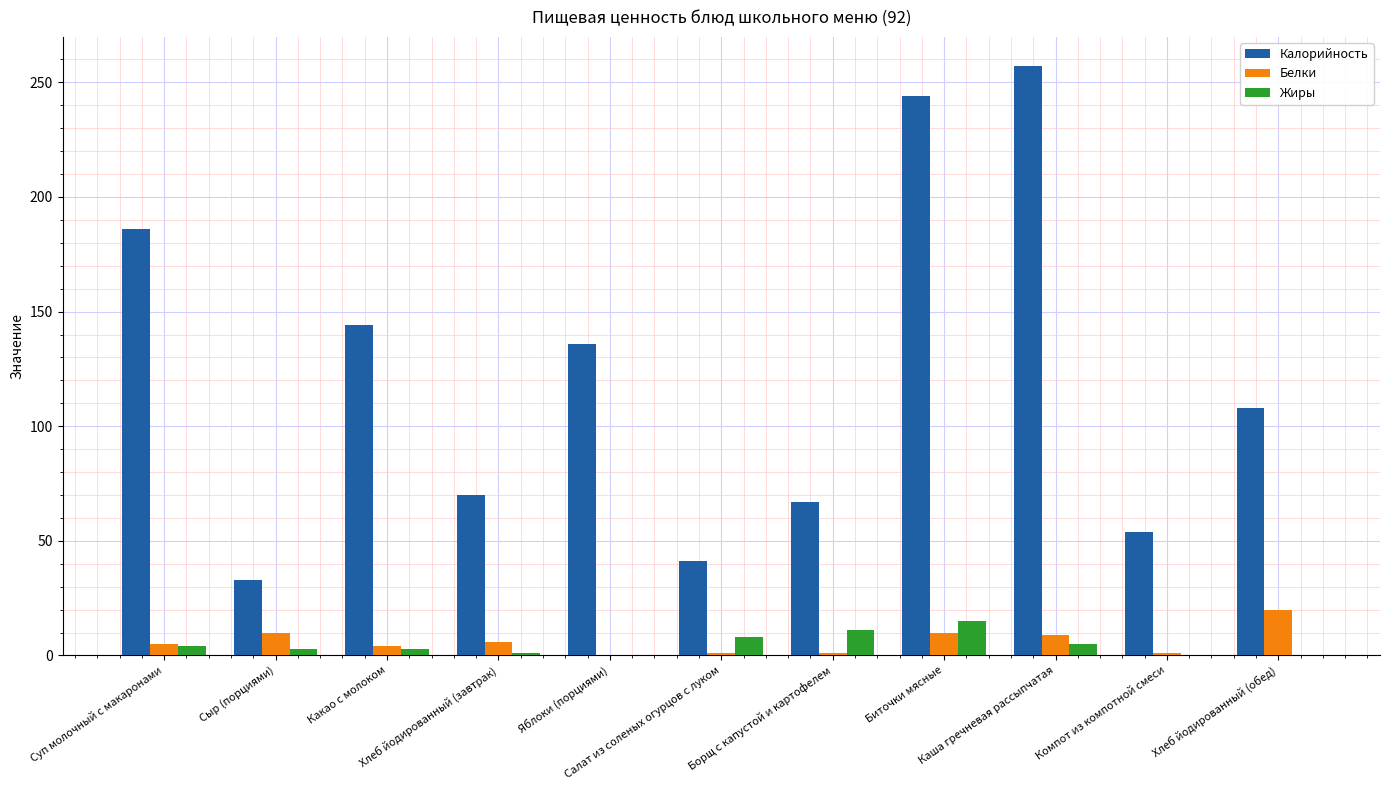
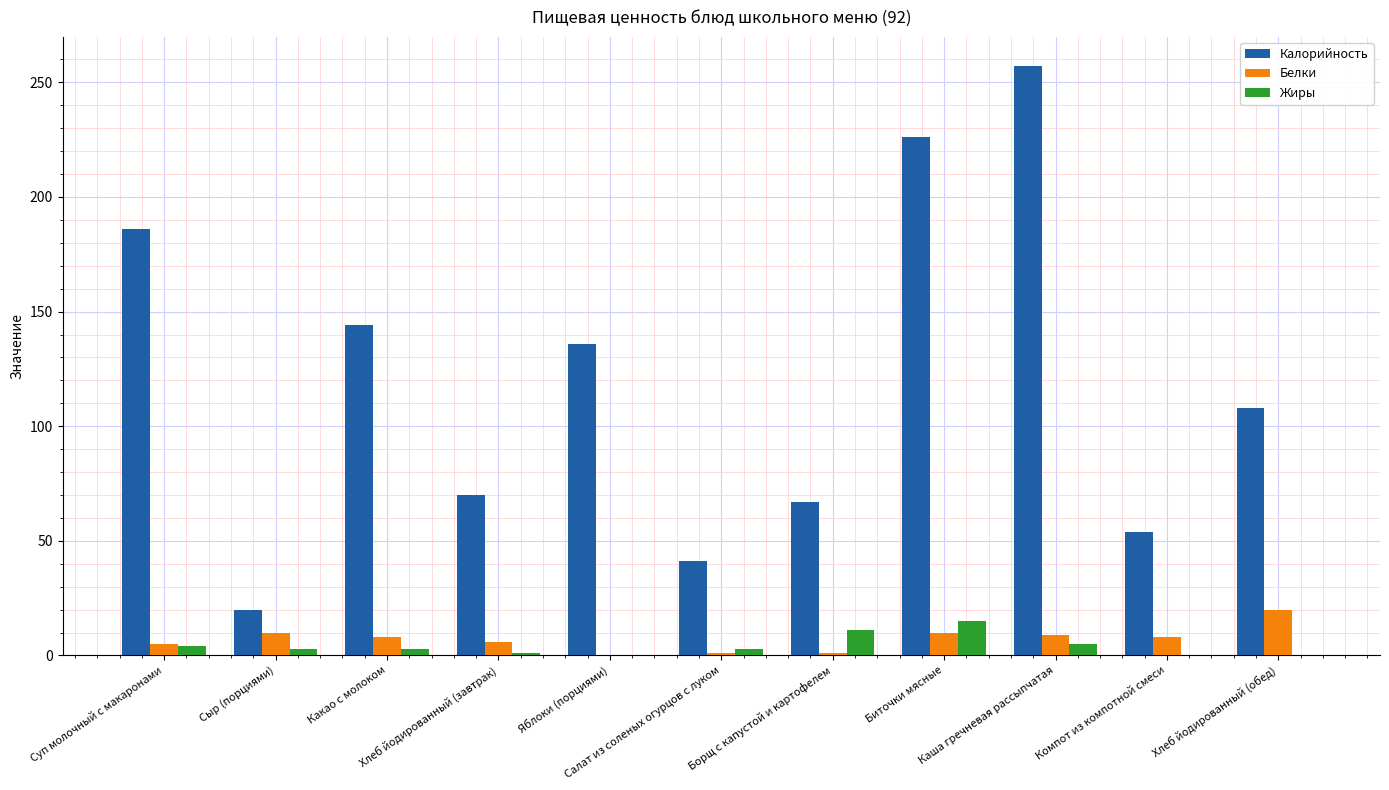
Калорийность, Сыр (порциями): 33 -> 20
Белки, Какао с молоком: 4 -> 8
Жиры, Салат из соленых огурцов с луком: 8 -> 3
Калорийность, Биточки мясные: 244 -> 226
Белки, Компот из компотной смеси: 1 -> 8
